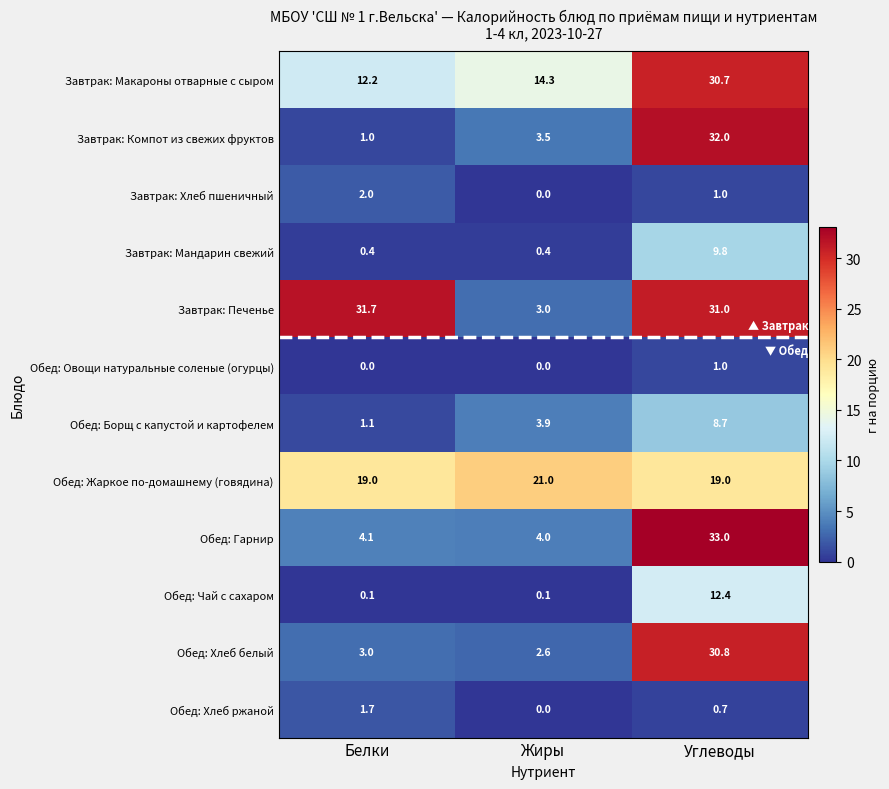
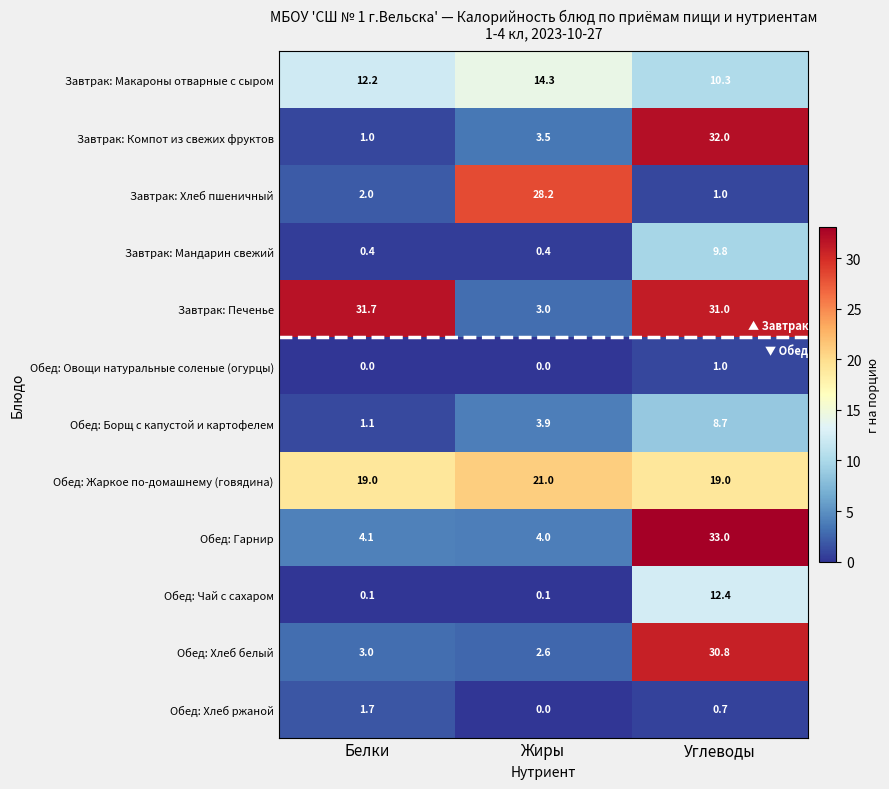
Завтрак: Макароны отварные с сыром, Углеводы: 30.7 -> 10.3
Завтрак: Хлеб пшеничный, Жиры: 0.0 -> 28.2
